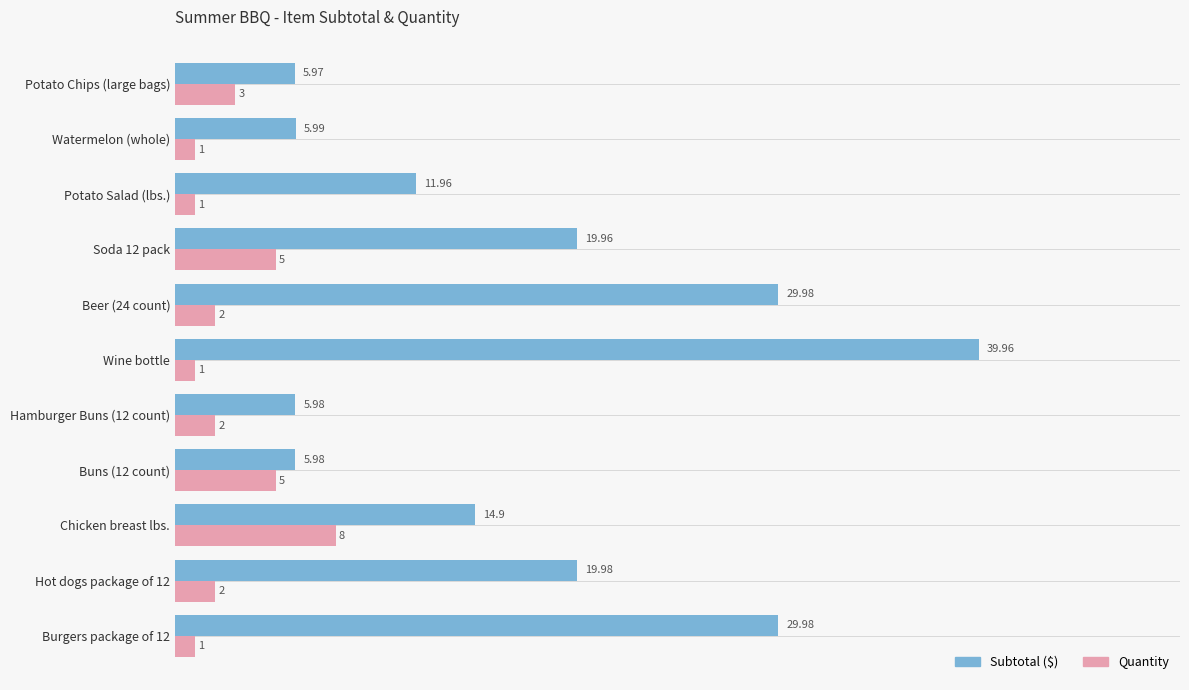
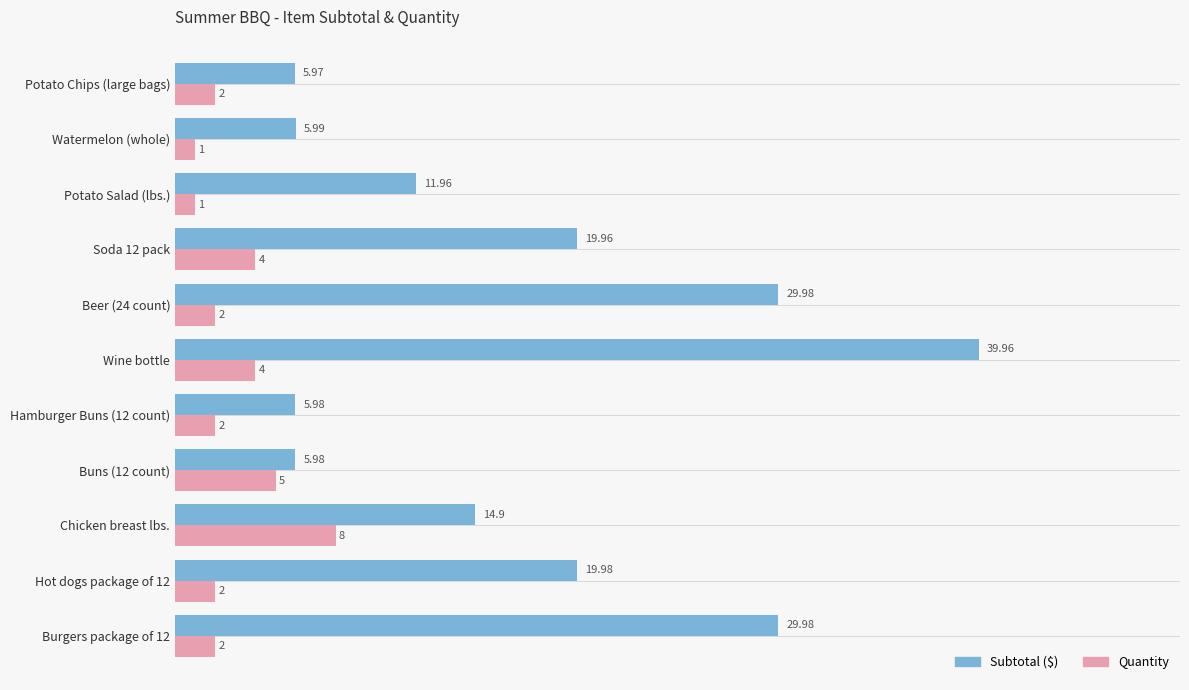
Quantity, Potato Chips (large bags): 3 -> 2
Quantity, Soda 12 pack: 5 -> 4
Quantity, Wine bottle: 1 -> 4
Quantity, Burgers package of 12: 1 -> 2
